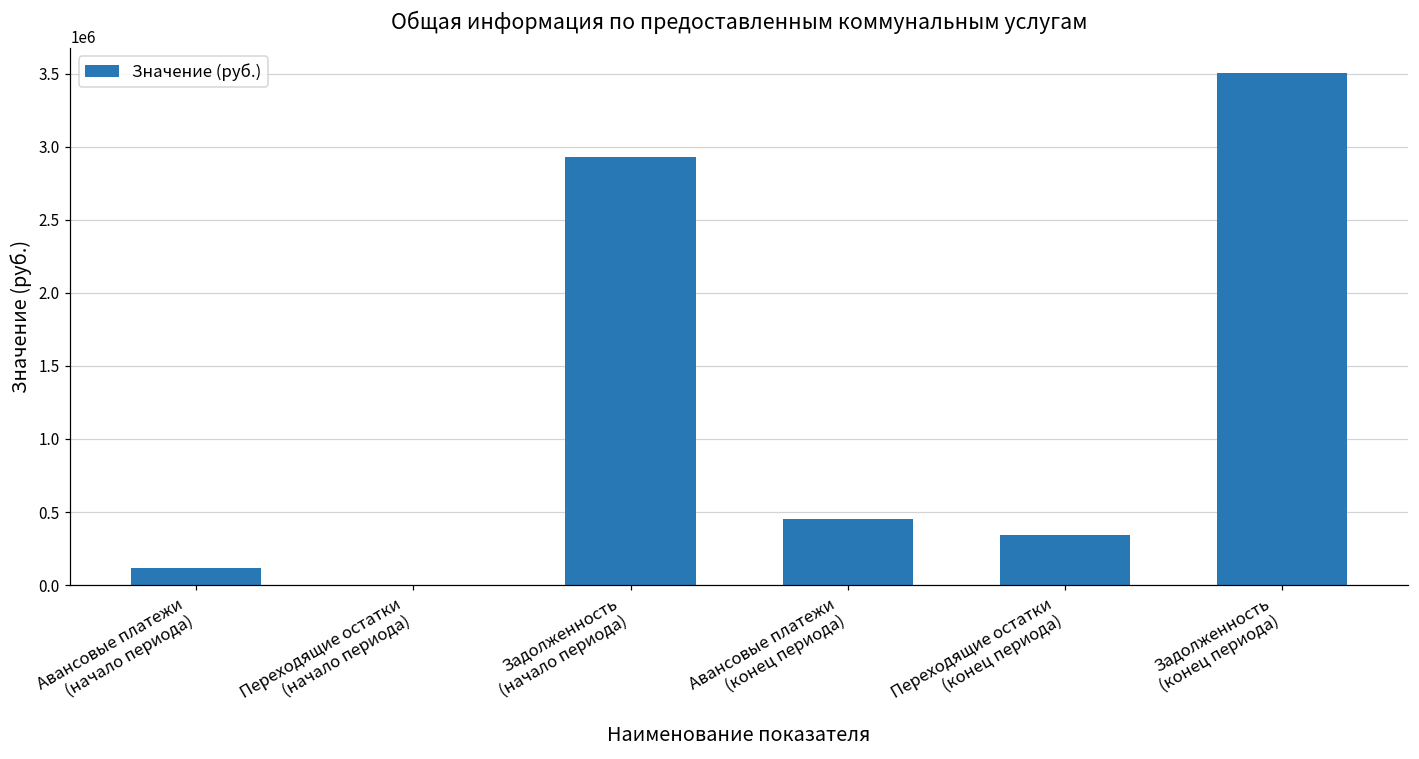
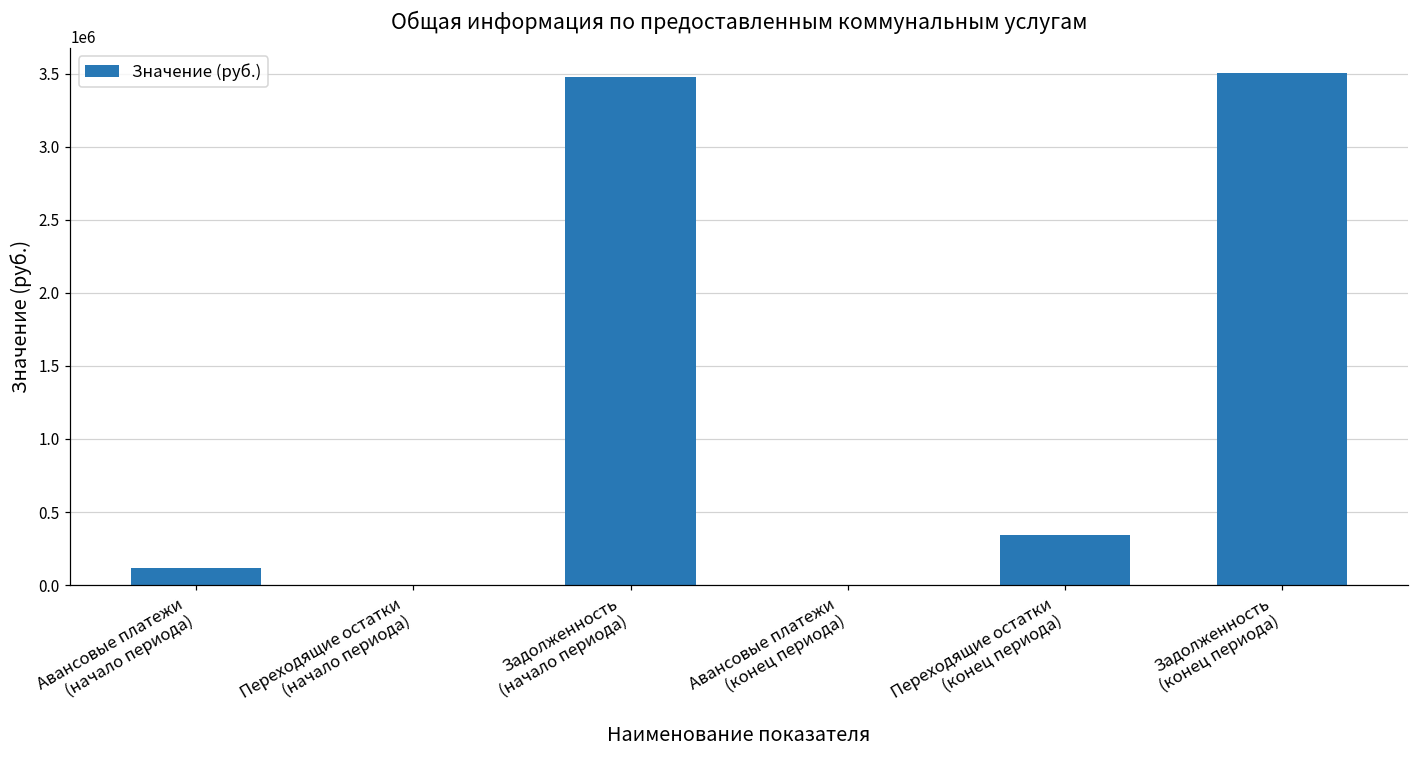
Задолженность (начало периода): 2930000 -> 3480000
Авансовые платежи (конец периода): 450000 -> 0
